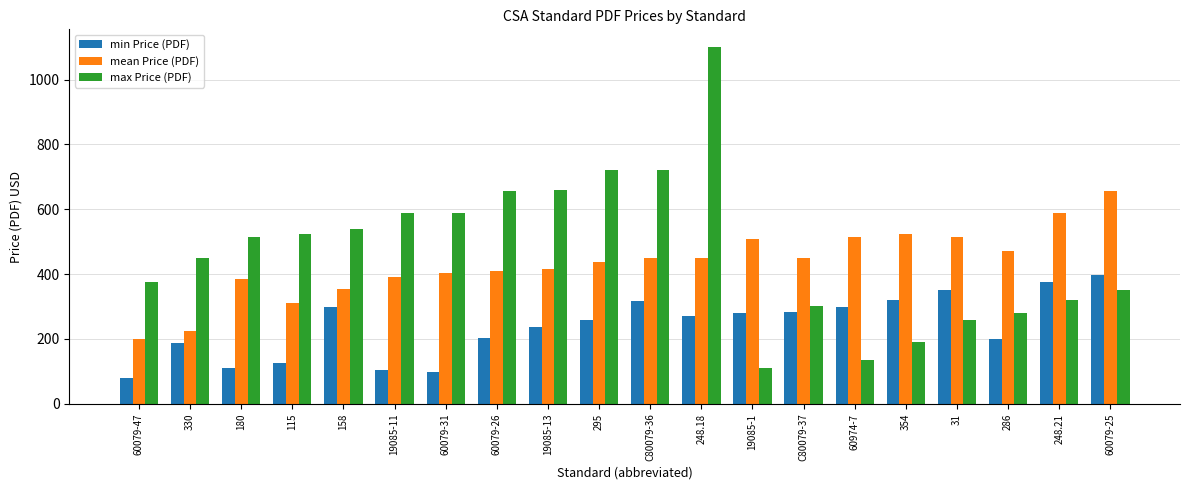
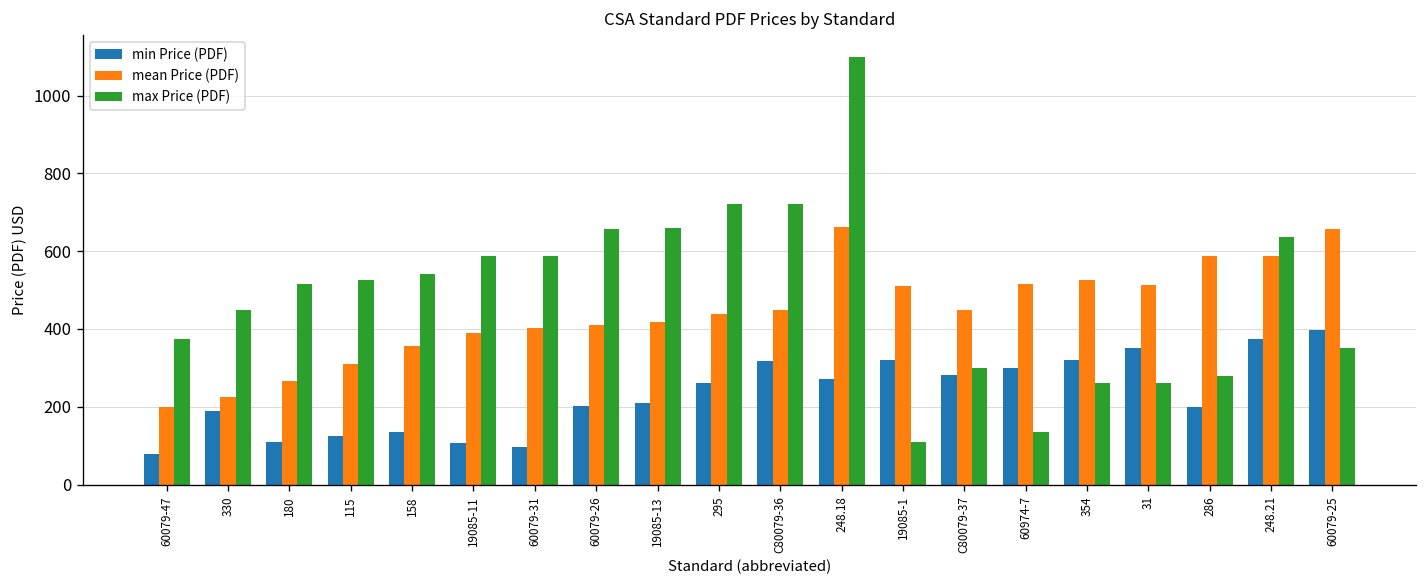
mean Price (PDF), 180: 390 -> 270
min Price (PDF), 158: 300 -> 140
min Price (PDF), 19085-13: 240 -> 210
mean Price (PDF), 248.18: 450 -> 660
min Price (PDF), 19085-1: 280 -> 320
max Price (PDF), 354: 190 -> 260
mean Price (PDF), 286: 470 -> 590
max Price (PDF), 248.21: 320 -> 640
